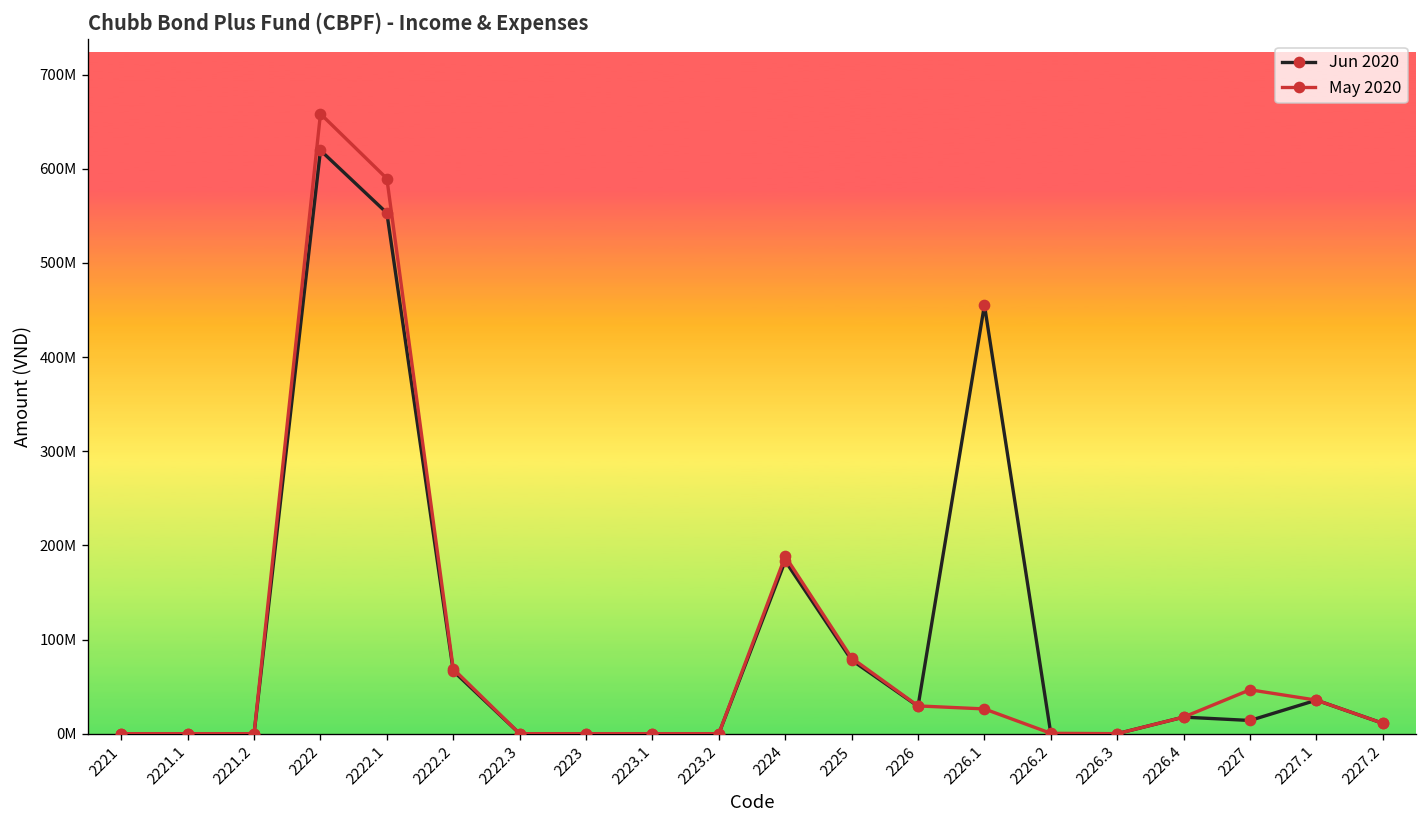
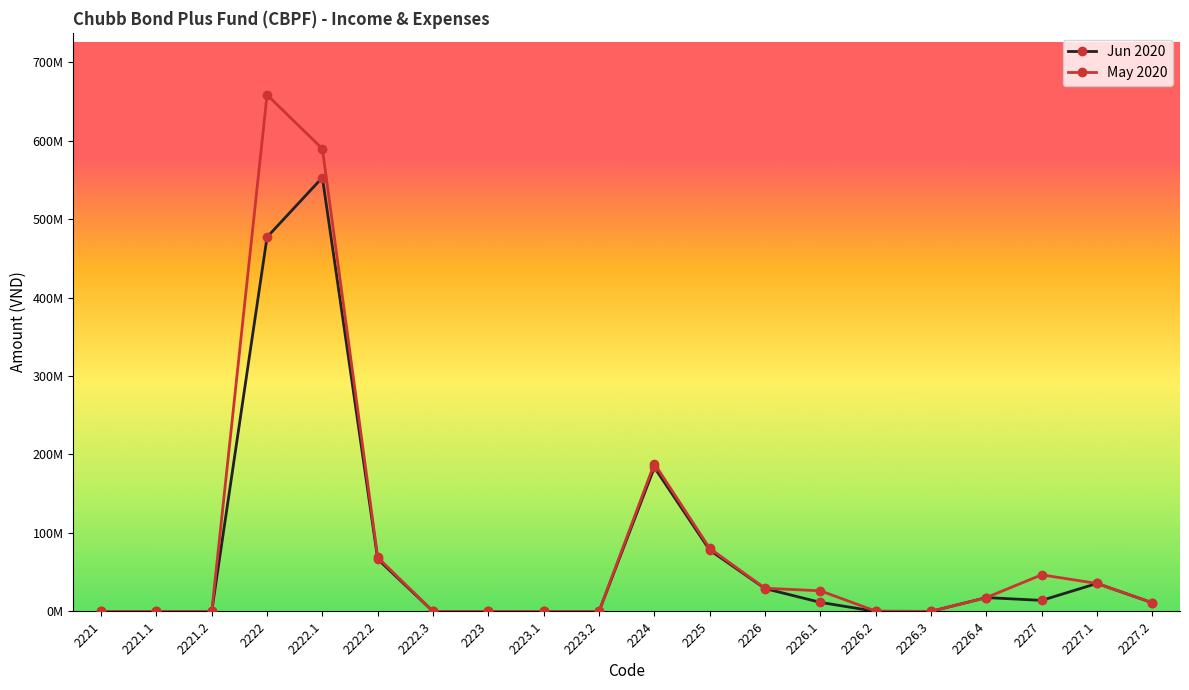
Jun 2020, 2222: 620000000 -> 480000000
Jun 2020, 2226.1: 460000000 -> 10000000
